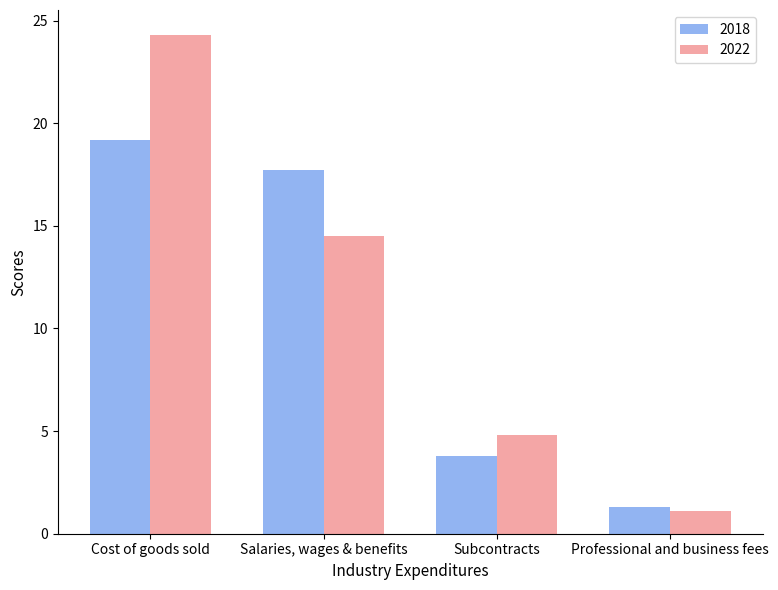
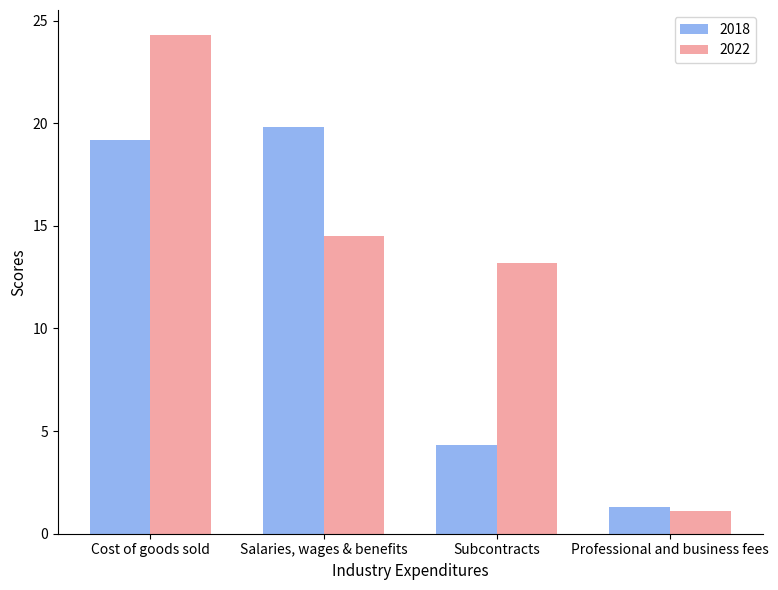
2018, Salaries, wages & benefits: 17.7 -> 19.8
2018, Subcontracts: 3.8 -> 4.3
2022, Subcontracts: 4.8 -> 13.2
